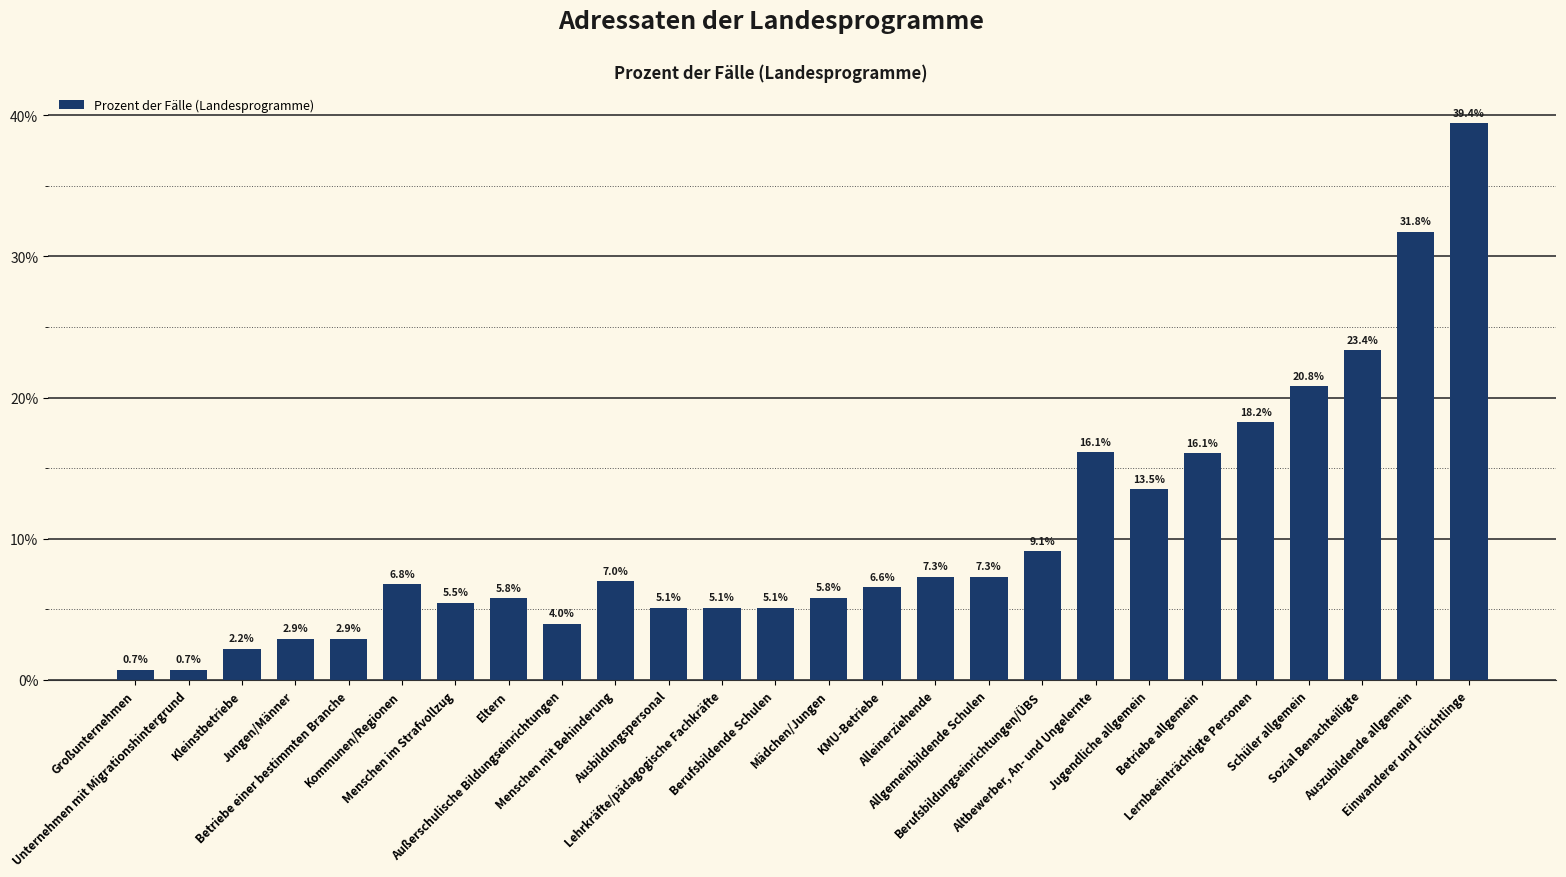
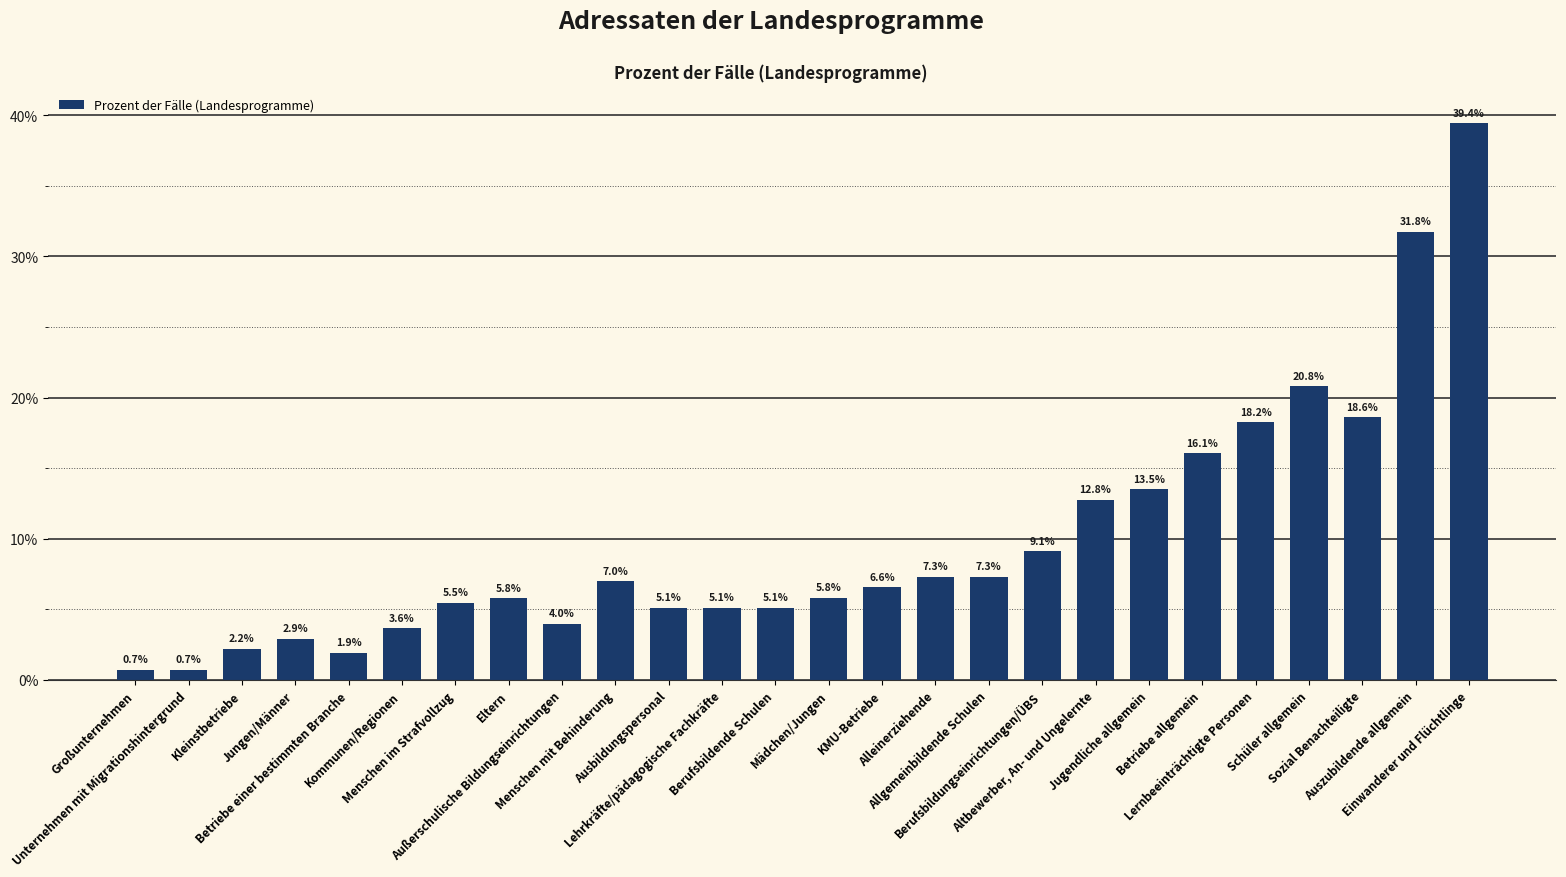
Betriebe einer bestimmten Branche: 2.9% -> 1.9%
Kommunen/Regionen: 6.8% -> 3.6%
Altbewerber, An- und Ungelernte: 16.1% -> 12.8%
Sozial Benachteiligte: 23.4% -> 18.6%
